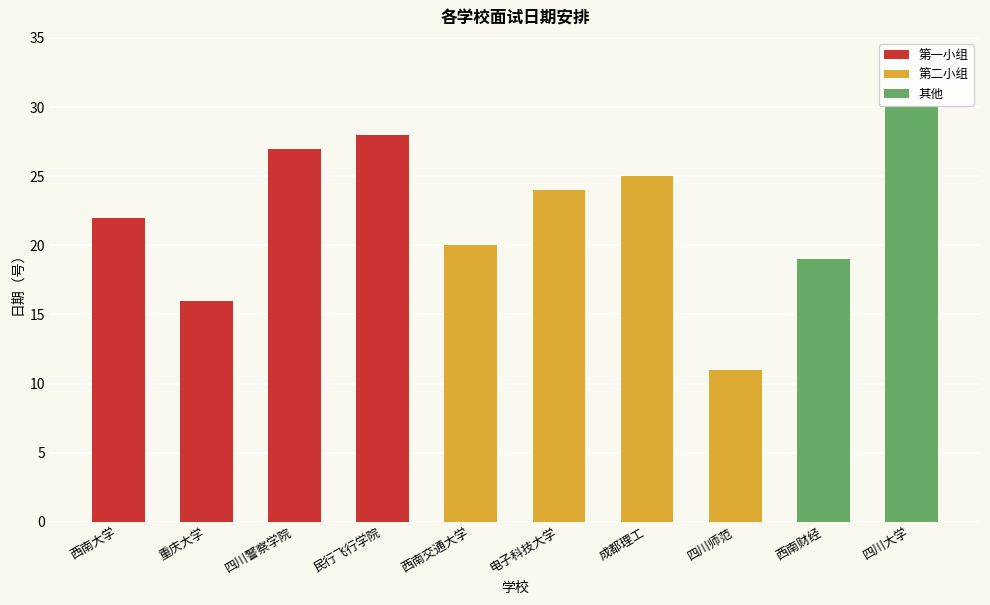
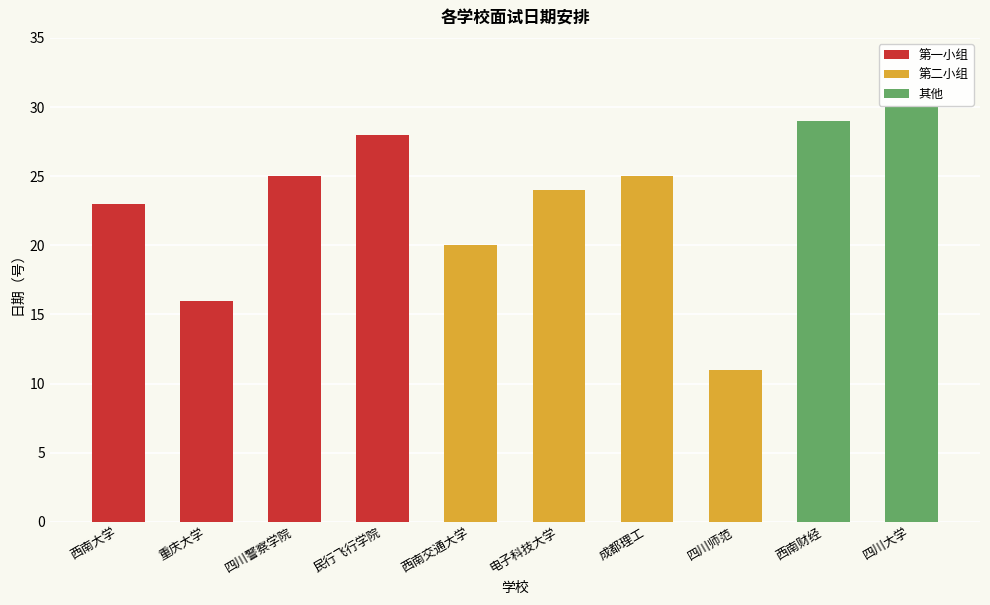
西南大学: 22 -> 23
四川警察学院: 27 -> 25
西南财经: 19 -> 29
